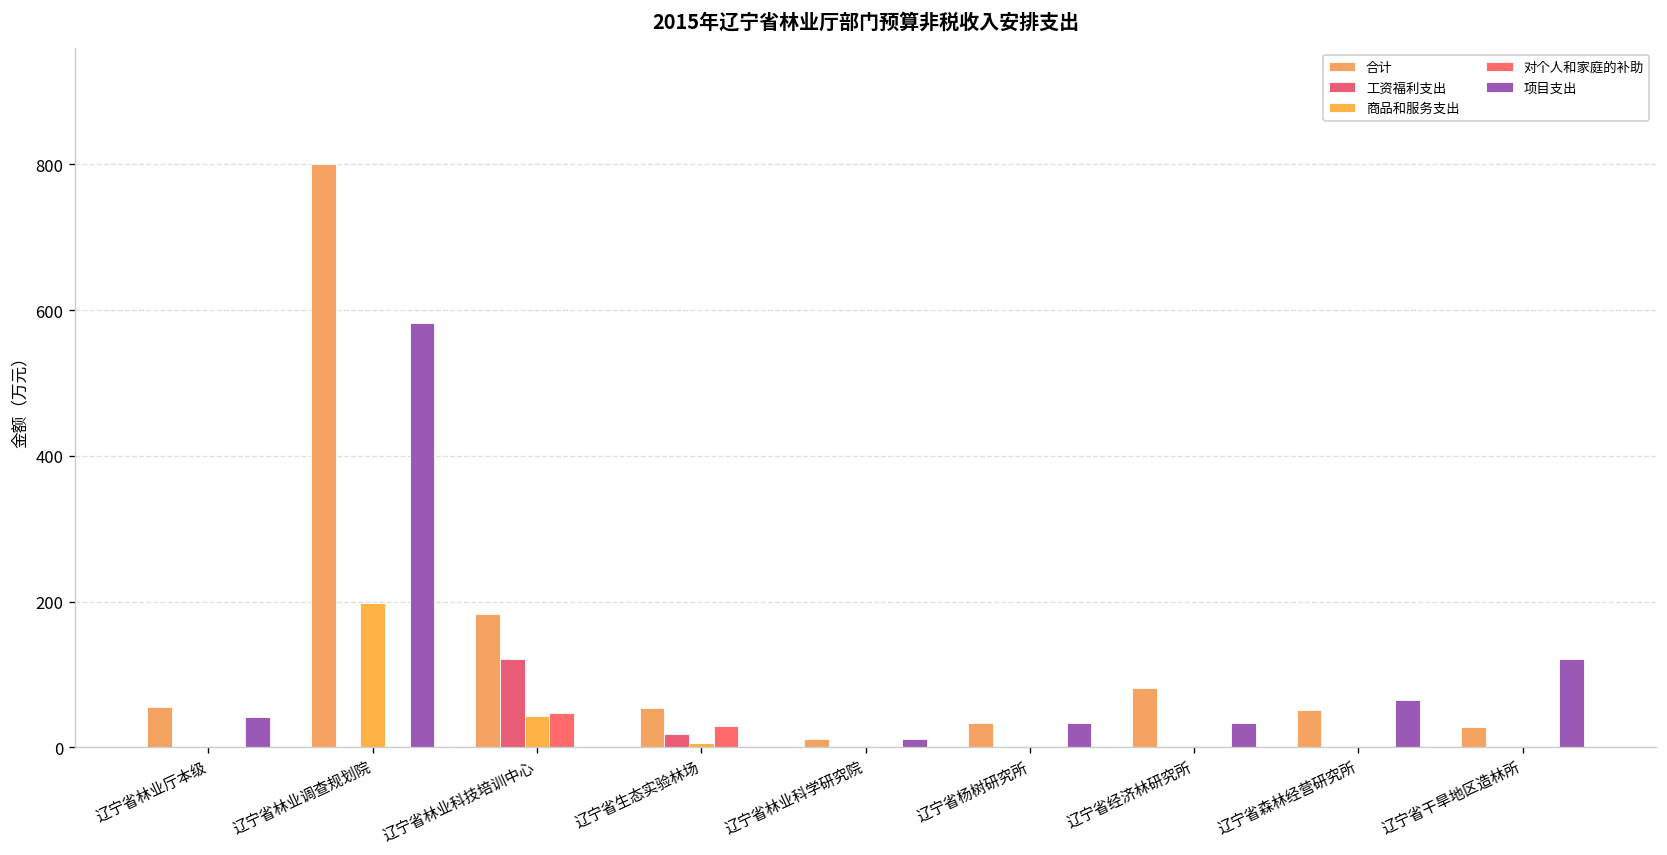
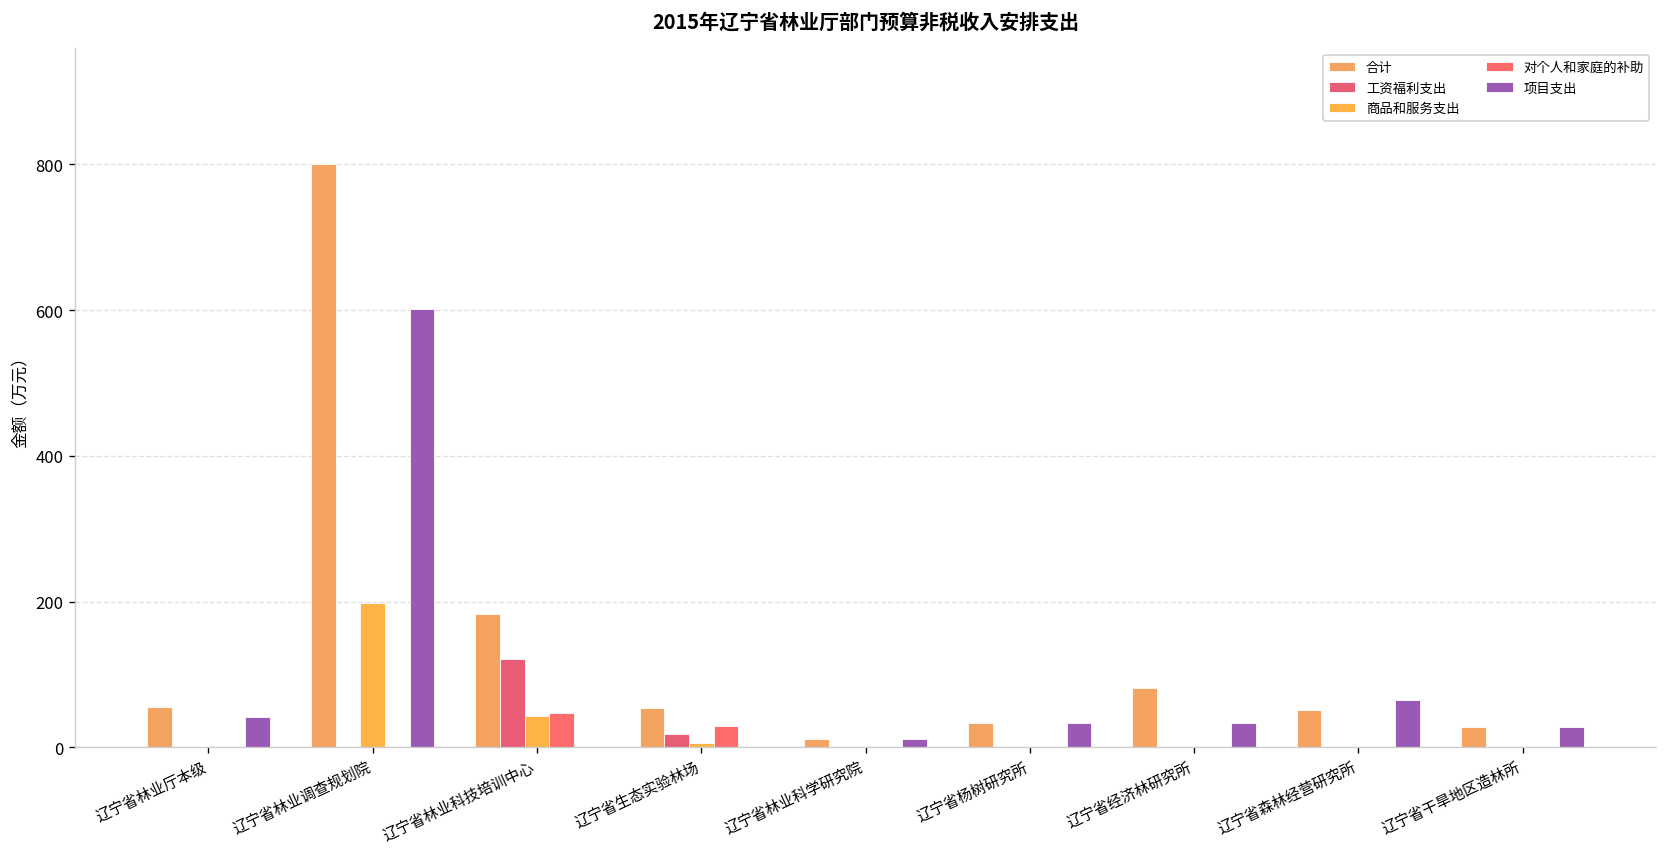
项目支出, 辽宁省林业调查规划院: 580 -> 600
项目支出, 辽宁省干旱地区造林所: 120 -> 30
